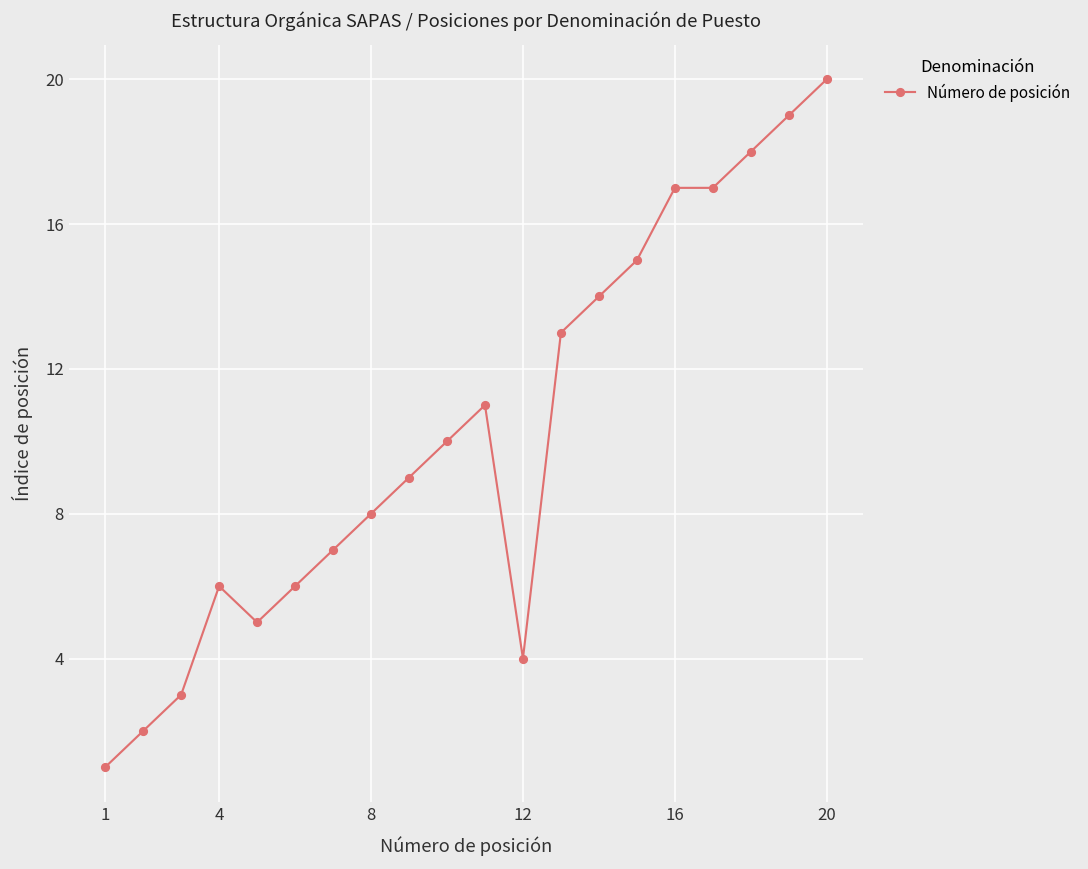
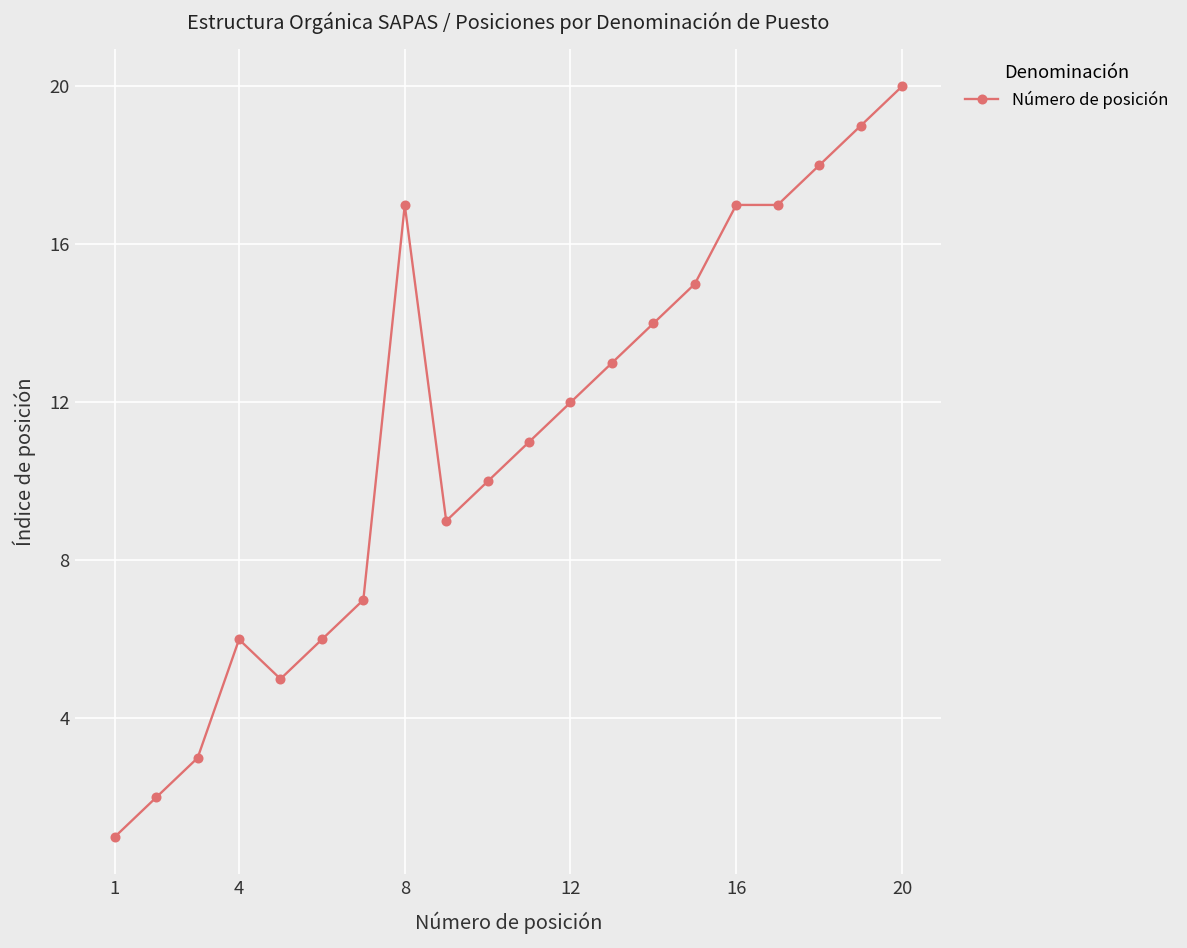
8: 8 -> 17
12: 4 -> 12
